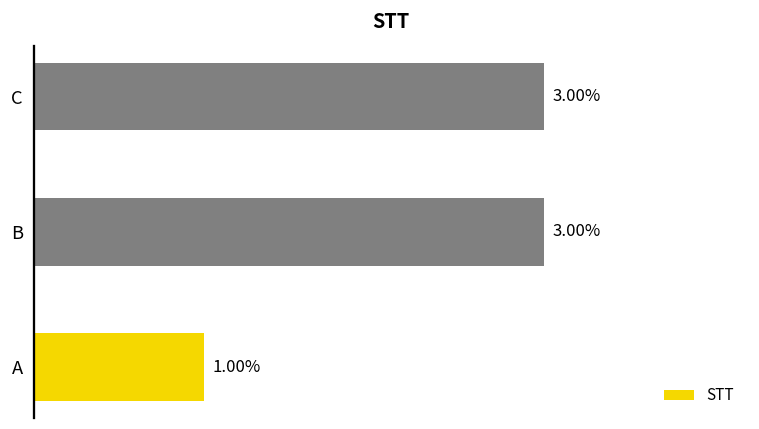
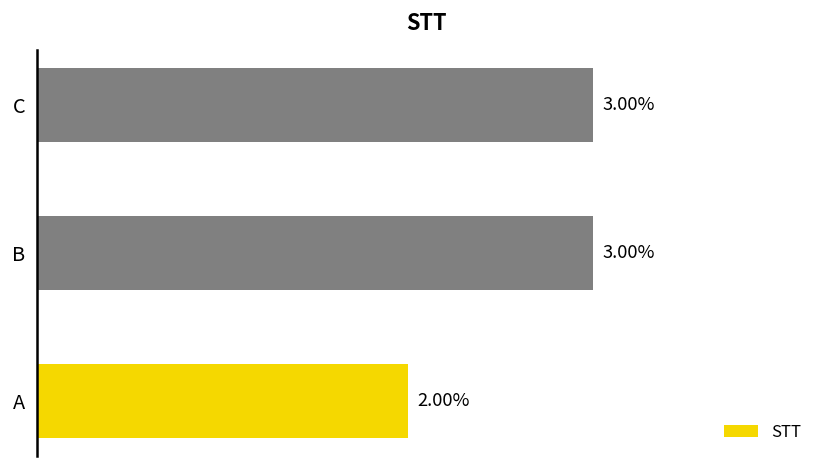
A: 1.00% -> 2.00%
